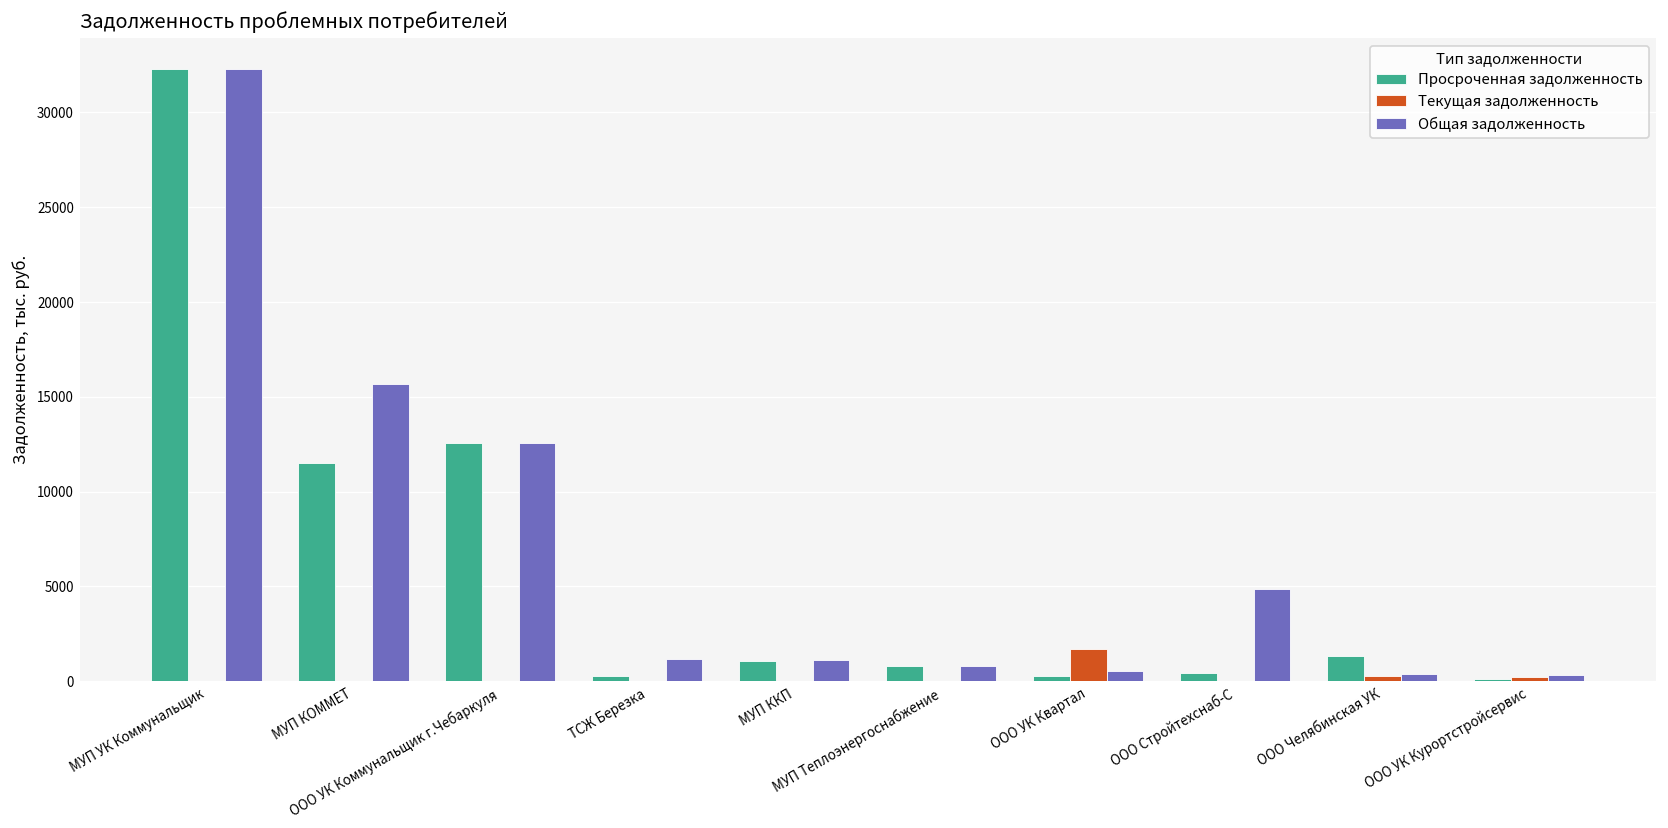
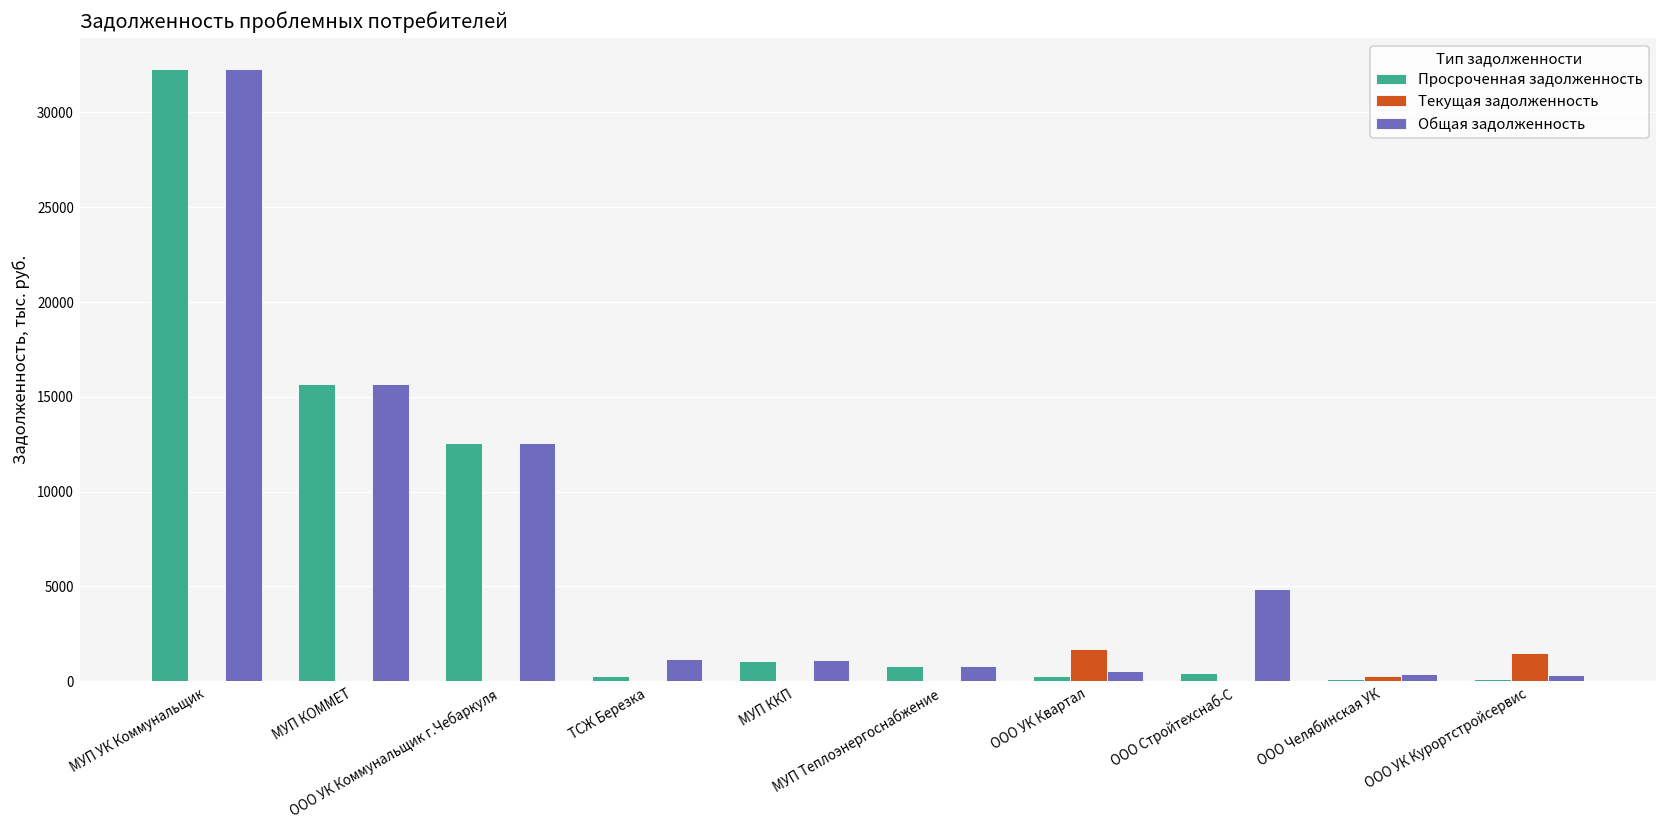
Просроченная задолженность, МУП КОММЕТ: 11500 -> 15700
Просроченная задолженность, ООО Челябинская УК: 1300 -> 100
Текущая задолженность, ООО УК Курортстройсервис: 200 -> 1500
